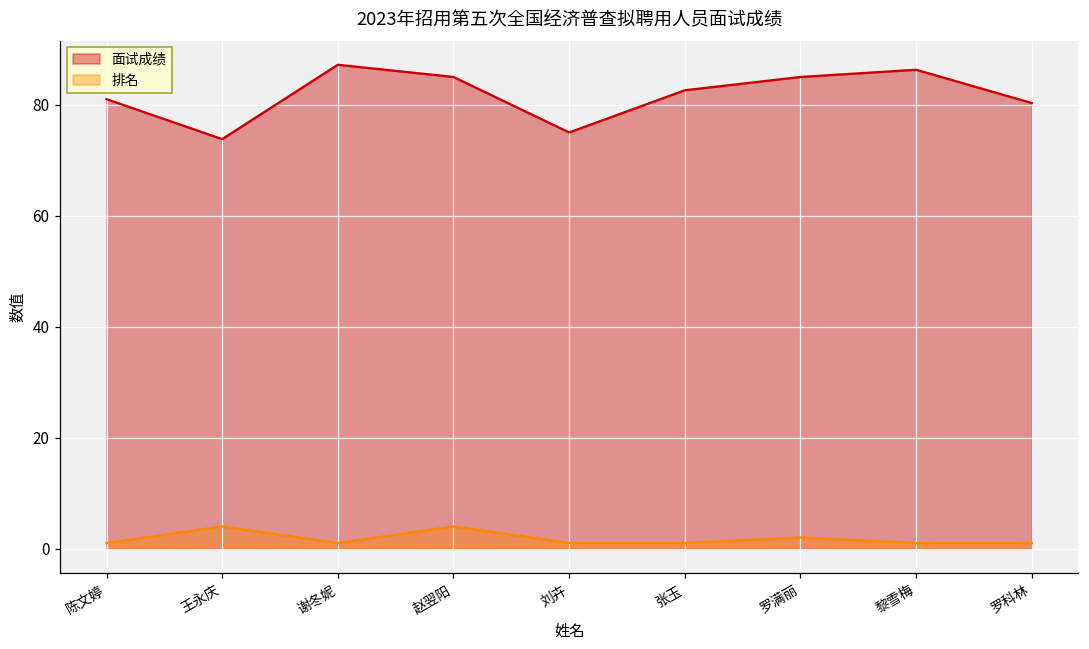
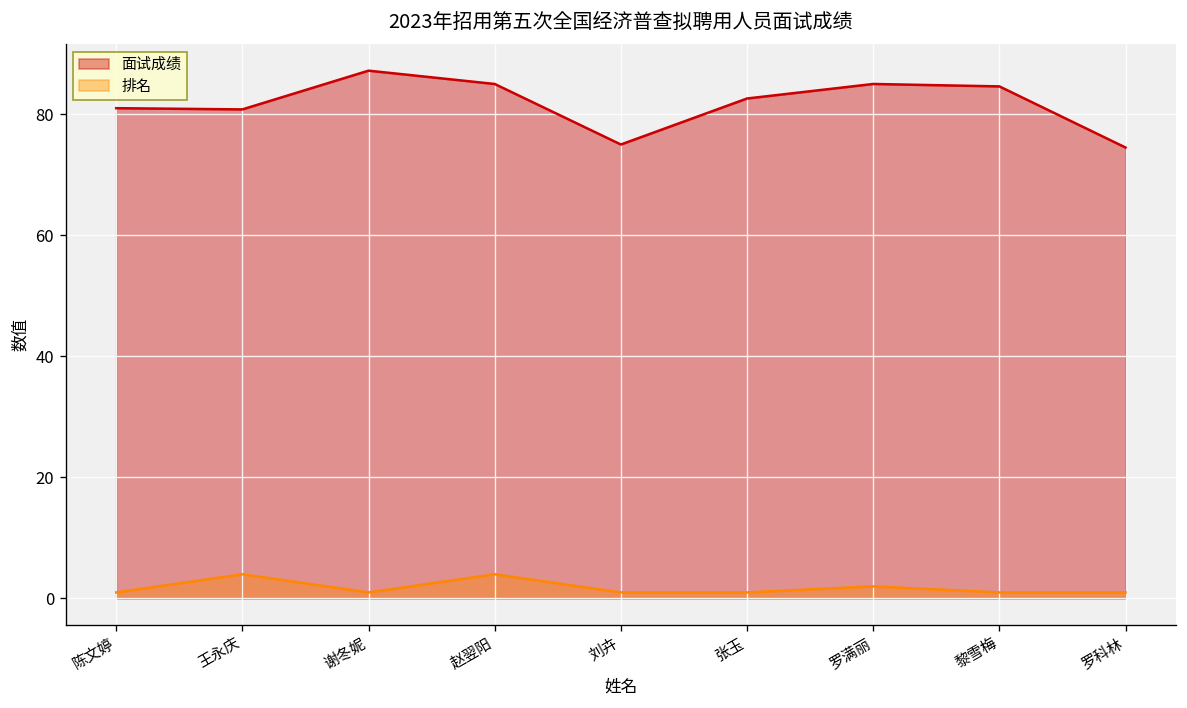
面试成绩, 王永庆: 74 -> 81
面试成绩, 黎雪梅: 86 -> 85
面试成绩, 罗科林: 80 -> 75
